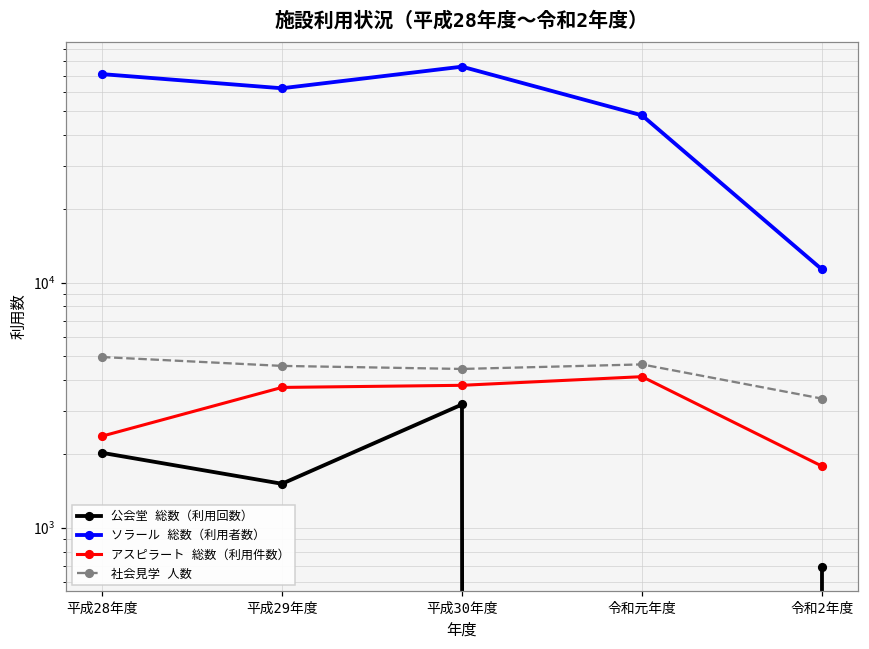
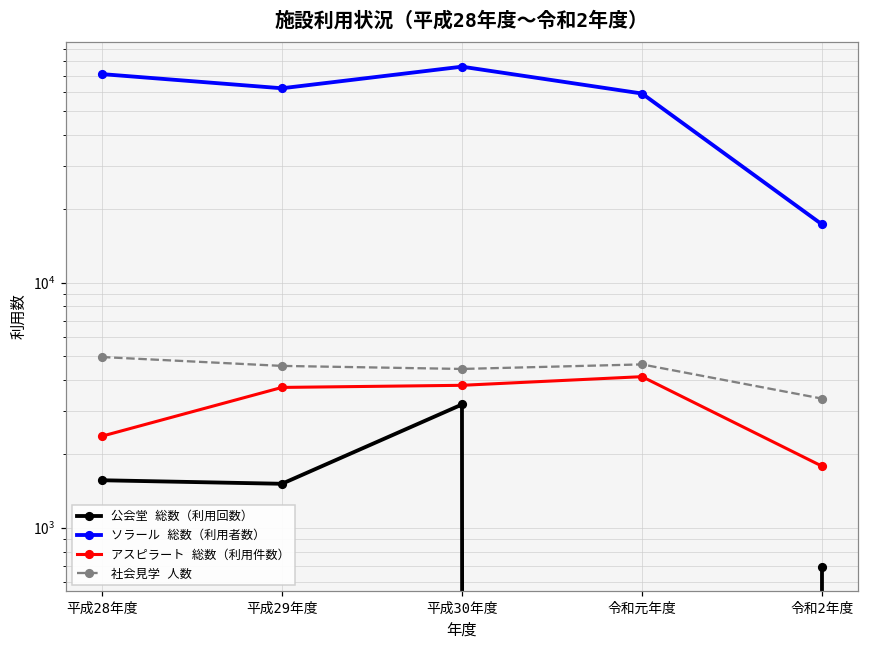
公会堂 総数（利用回数）, 平成28年度: 2000 -> 1600
ソラール 総数（利用者数）, 令和元年度: 48000 -> 59000
ソラール 総数（利用者数）, 令和2年度: 11000 -> 17000
